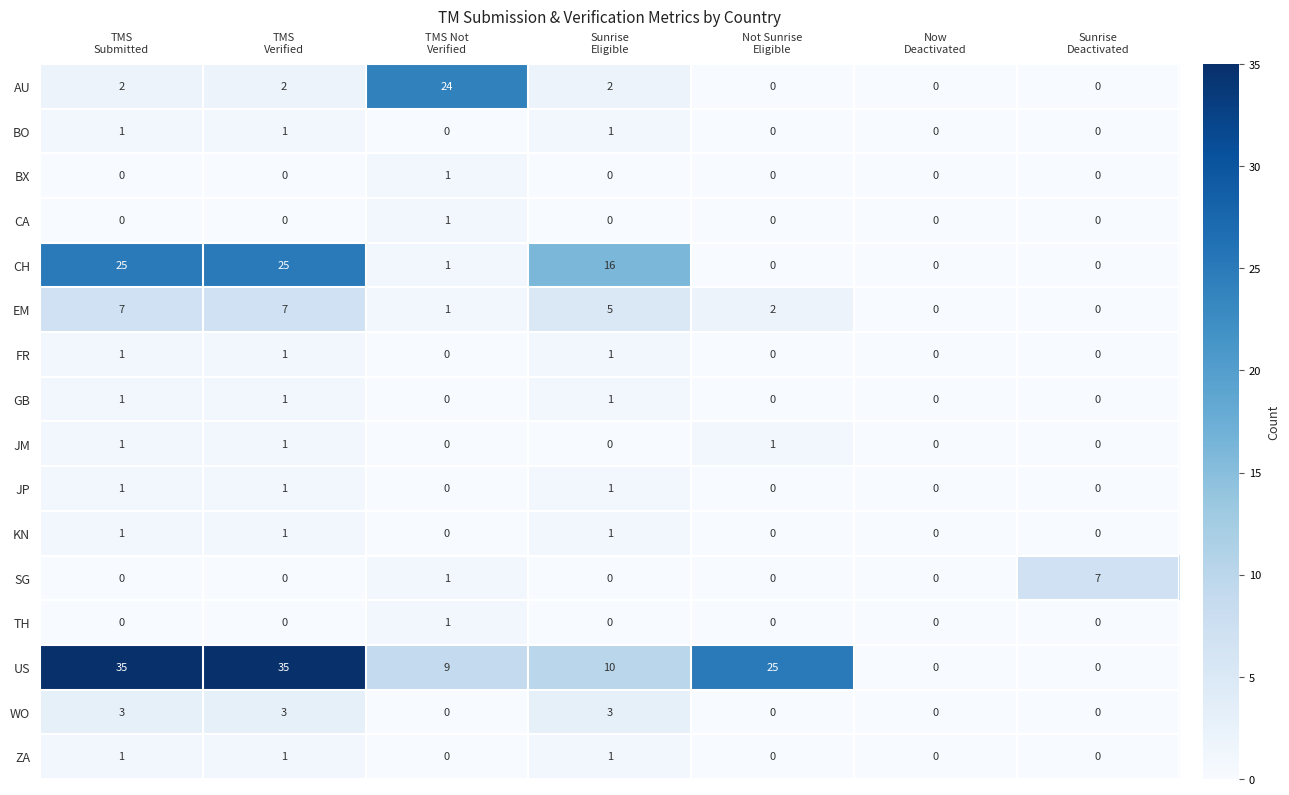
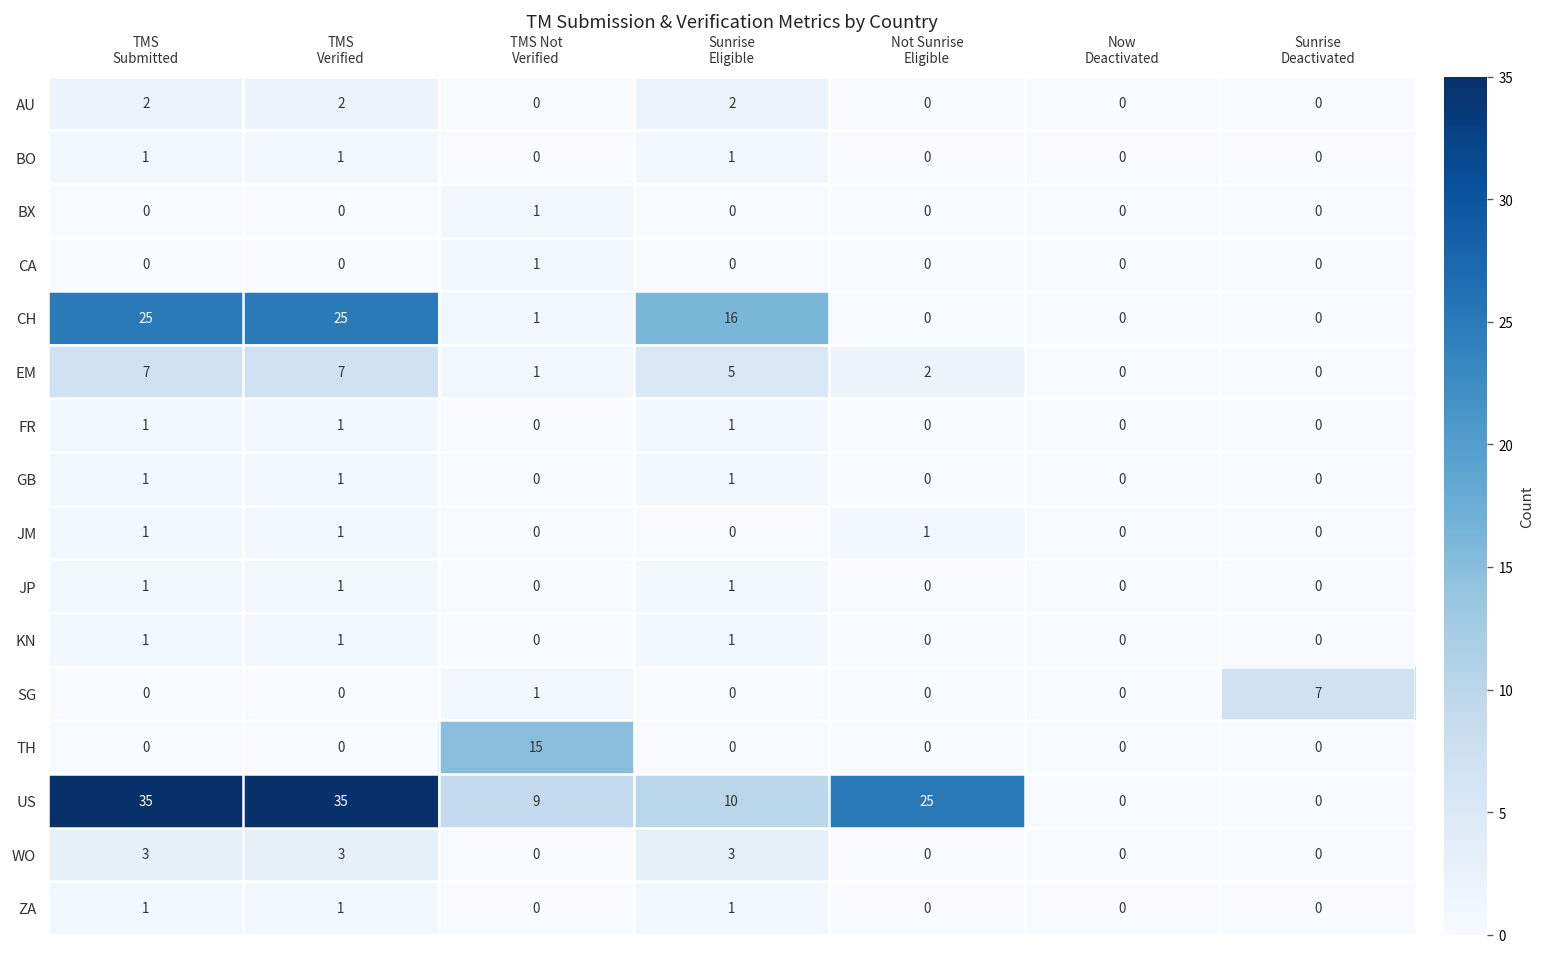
AU, TMS Not Verified: 24 -> 0
TH, TMS Not Verified: 1 -> 15
